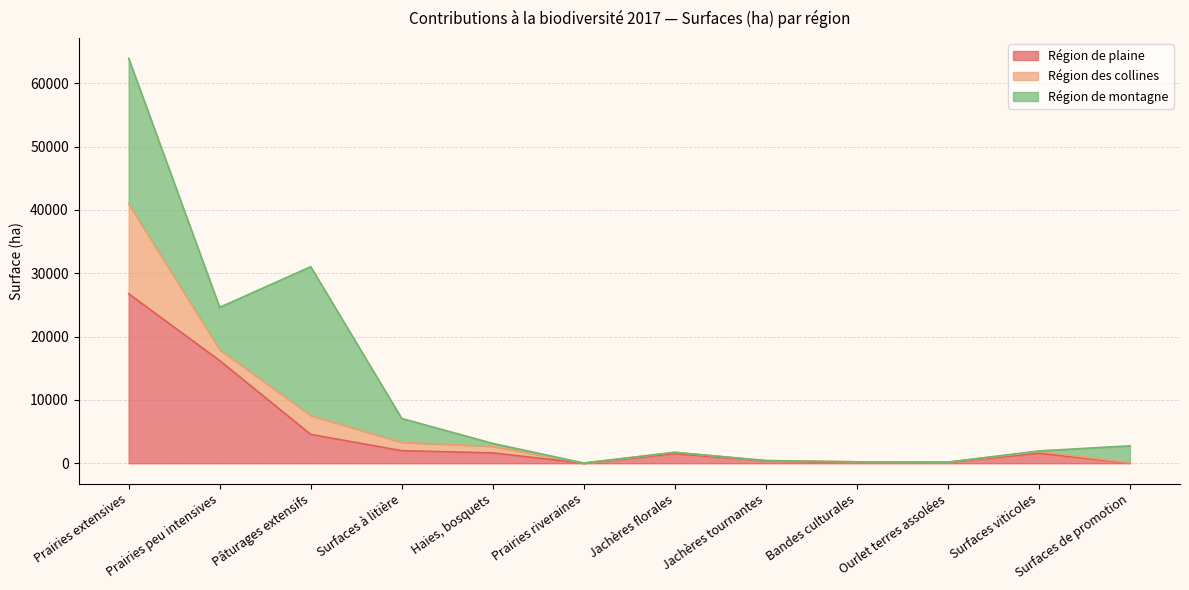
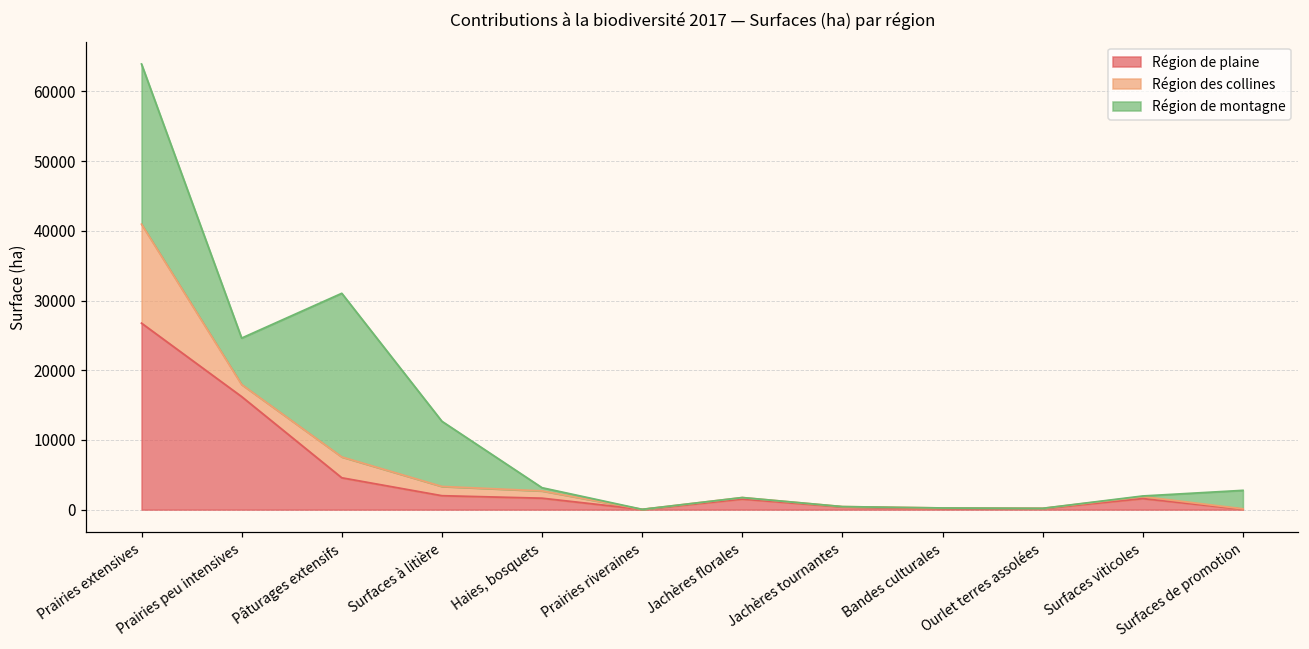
Région de montagne, Surfaces à litière: 4000 -> 9000
